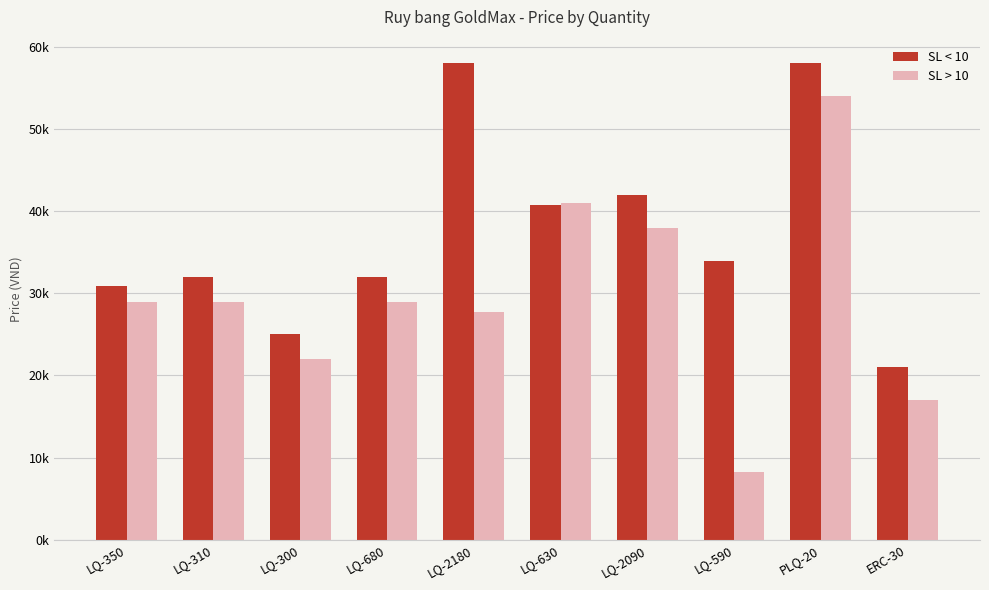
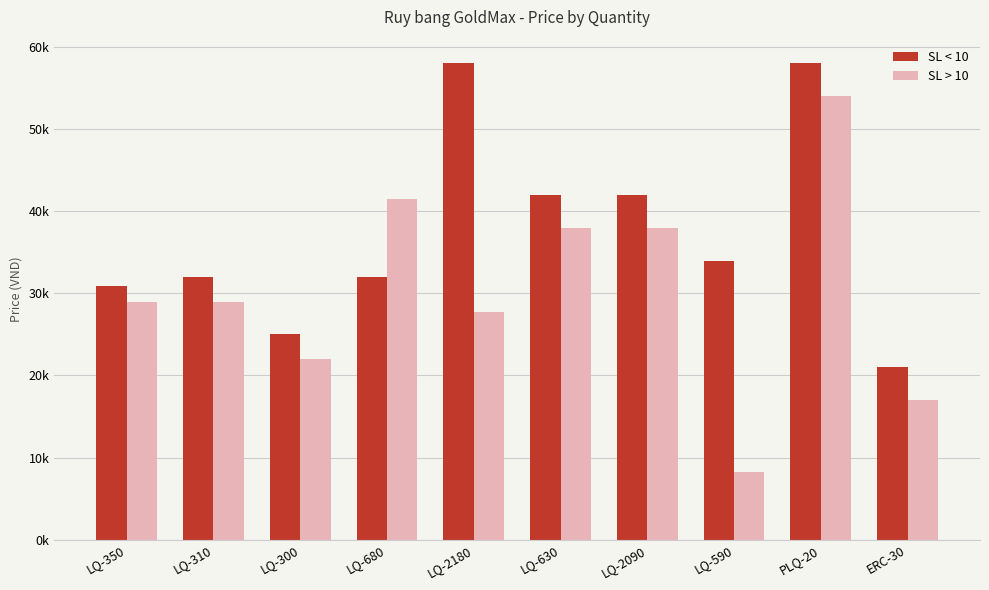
SL > 10, LQ-680: 29000 -> 41000
SL < 10, LQ-630: 41000 -> 42000
SL > 10, LQ-630: 41000 -> 38000
